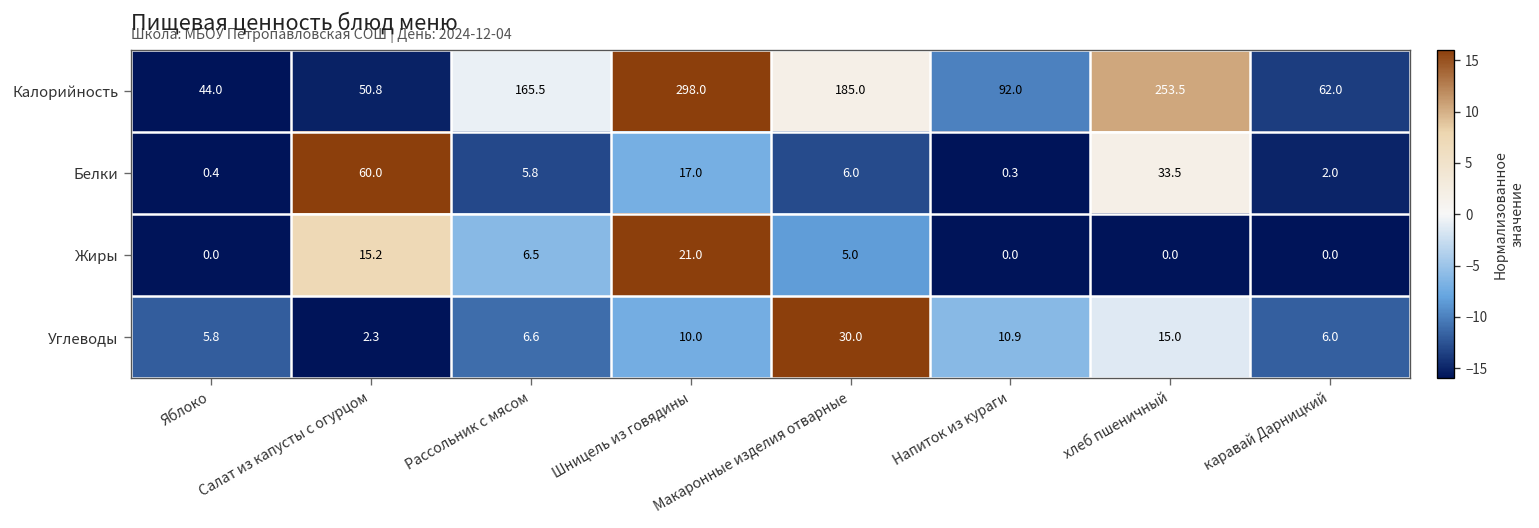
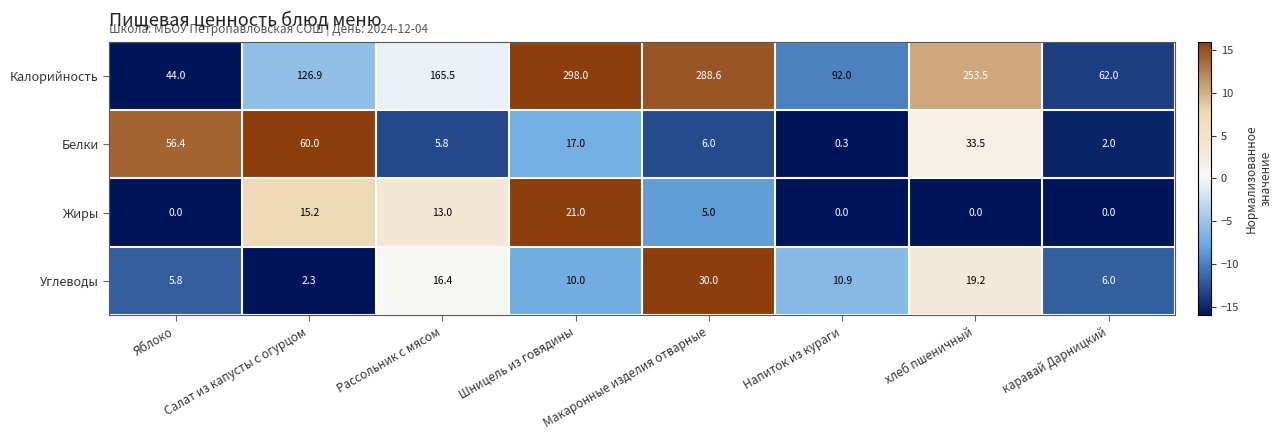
Калорийность, Салат из капусты с огурцом: 50.8 -> 126.9
Калорийность, Макаронные изделия отварные: 185.0 -> 288.6
Белки, Яблоко: 0.4 -> 56.4
Жиры, Рассольник с мясом: 6.5 -> 13.0
Углеводы, Рассольник с мясом: 6.6 -> 16.4
Углеводы, хлеб пшеничный: 15.0 -> 19.2
